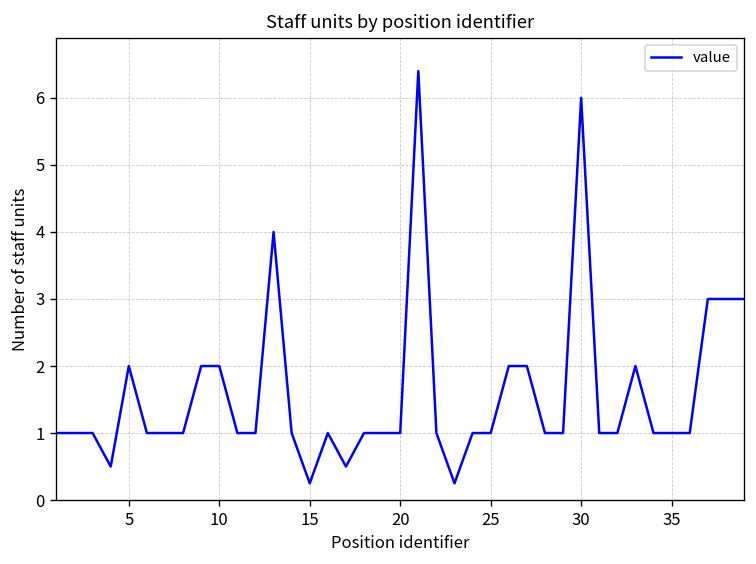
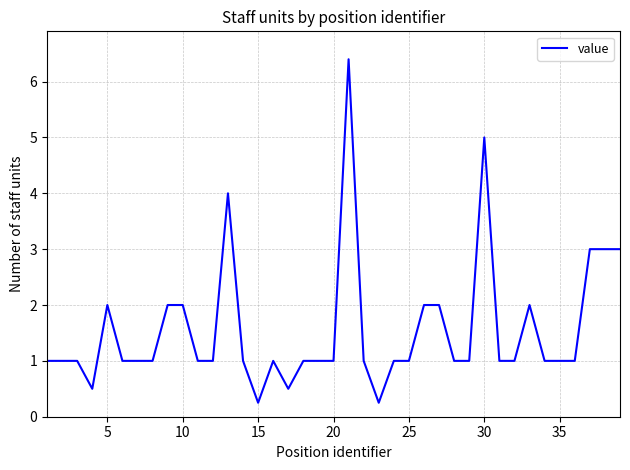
30: 6 -> 5
